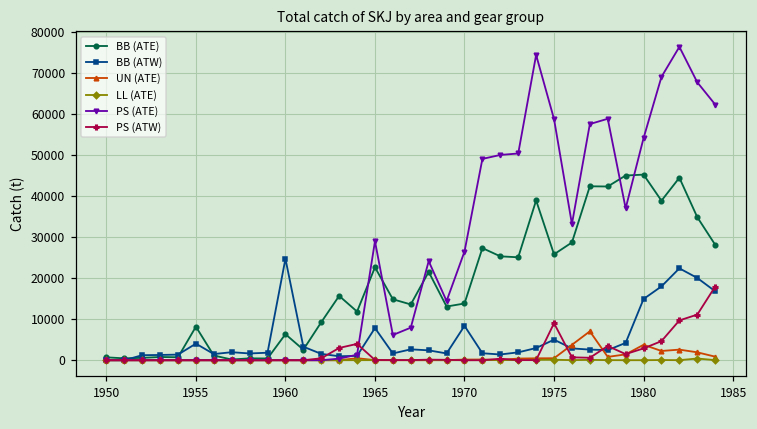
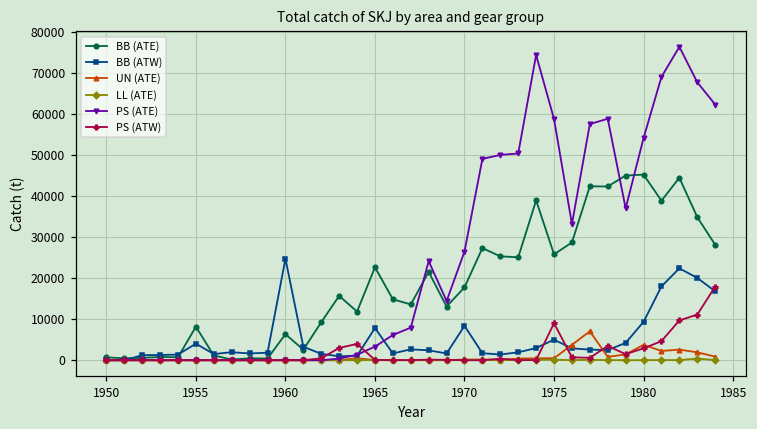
PS (ATE), 1965: 29000 -> 3000
BB (ATE), 1970: 14000 -> 18000
BB (ATW), 1980: 15000 -> 9000
